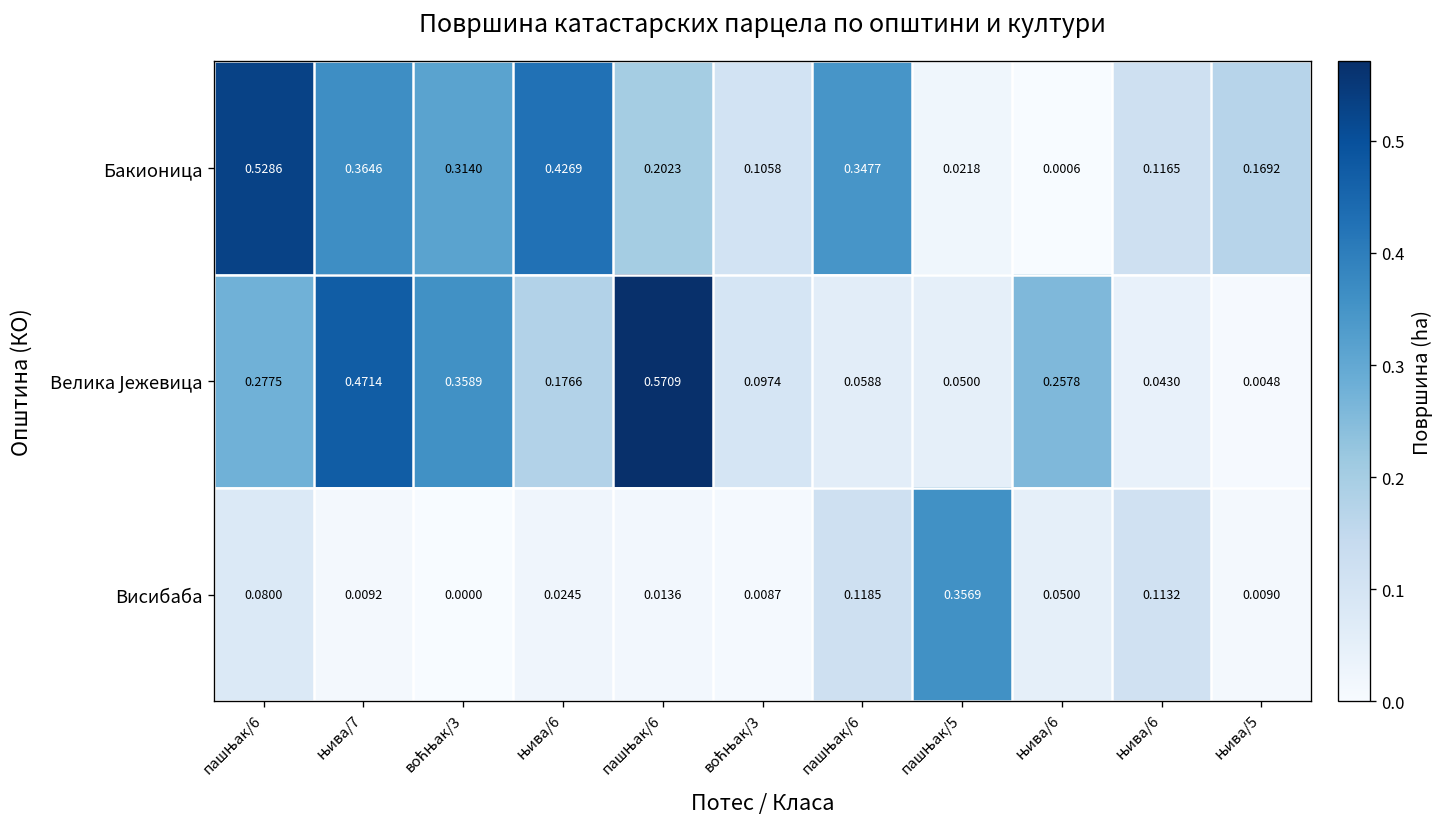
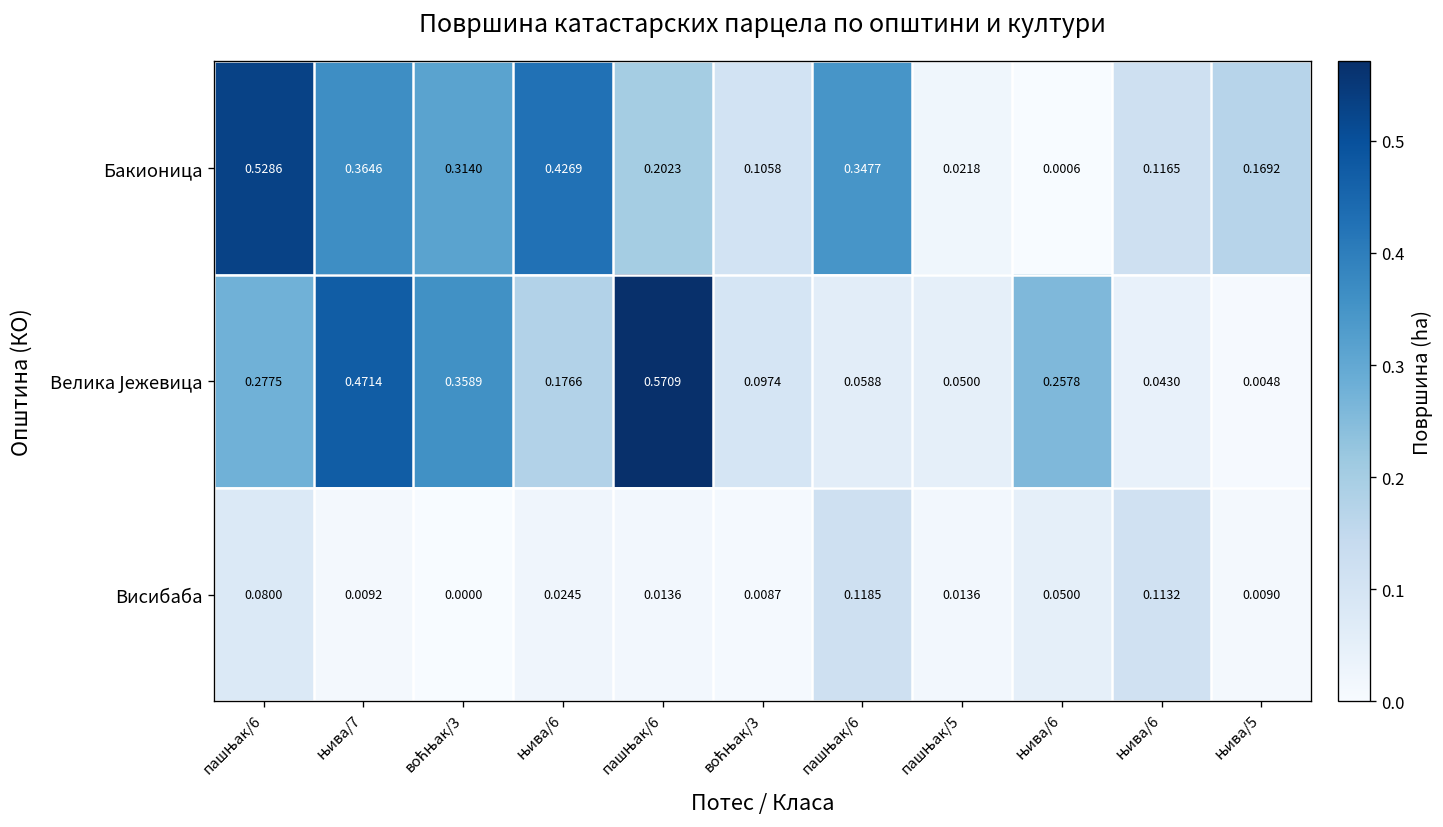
Висибаба, пашњак/5: 0.3569 -> 0.0136
